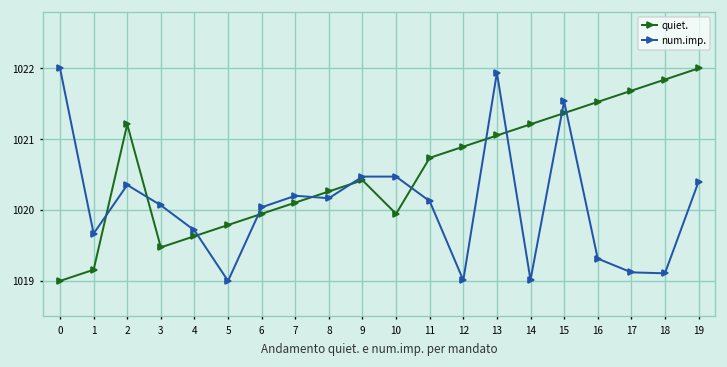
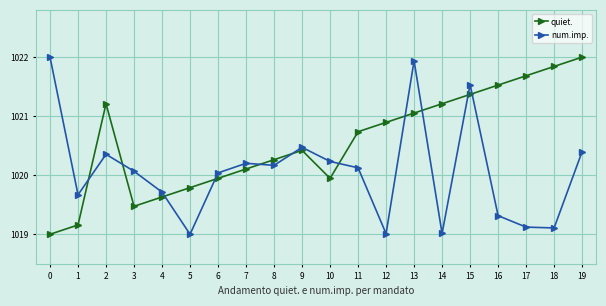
num.imp., 10: 1020.5 -> 1020.2
